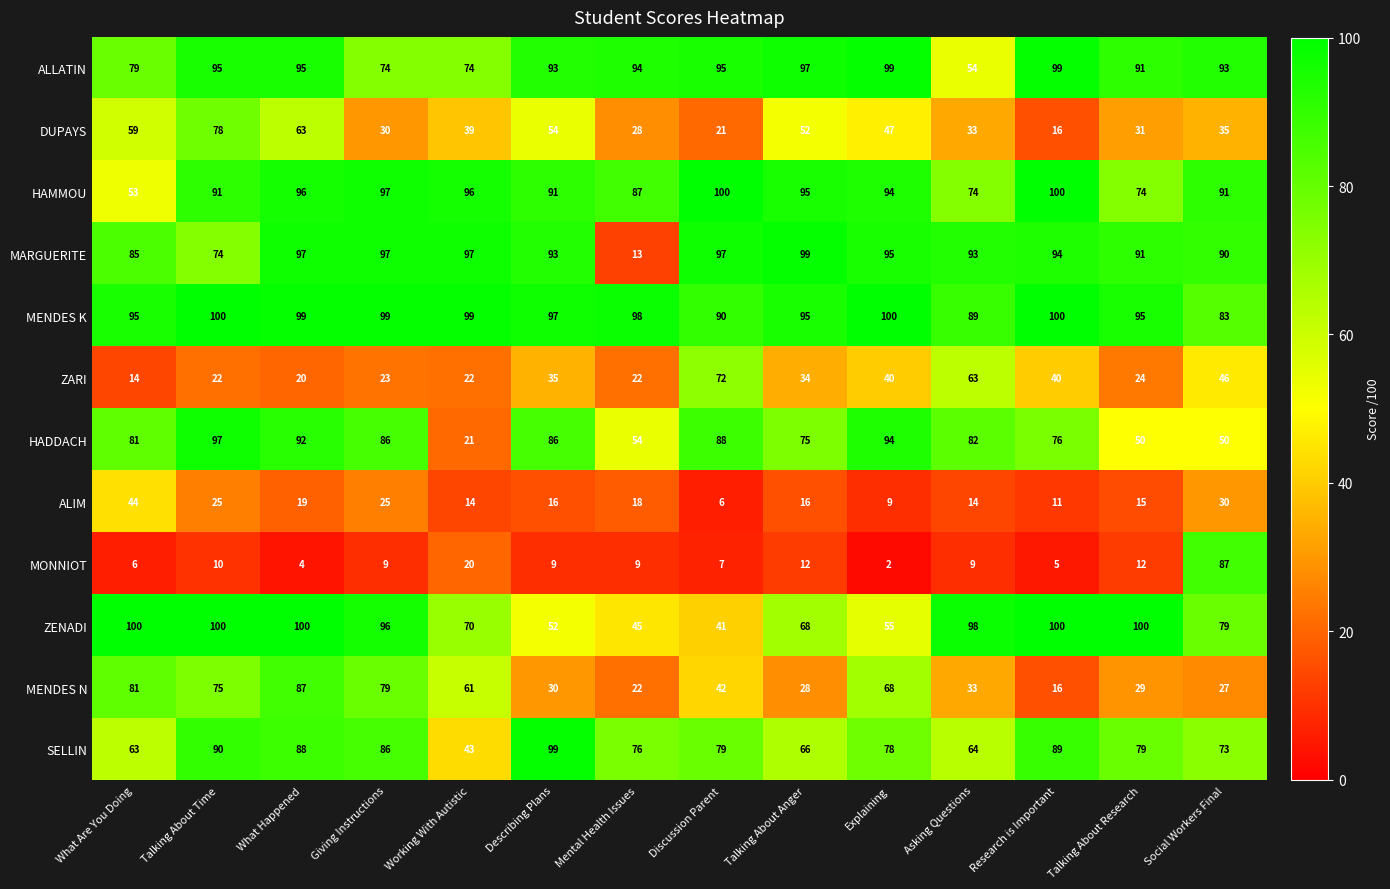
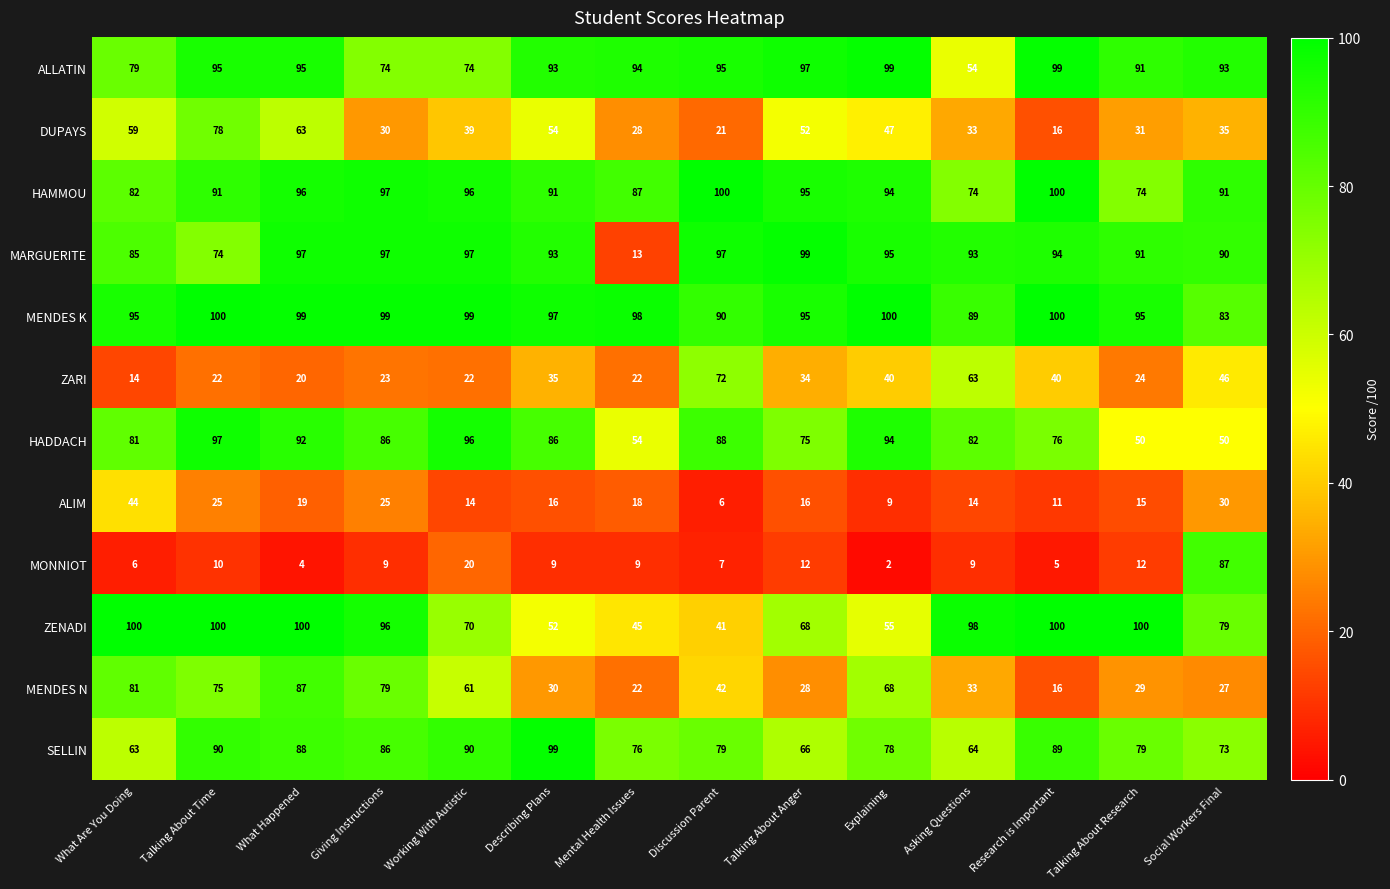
HAMMOU, What Are You Doing: 53 -> 82
HADDACH, Working With Autistic: 21 -> 96
SELLIN, Working With Autistic: 43 -> 90
